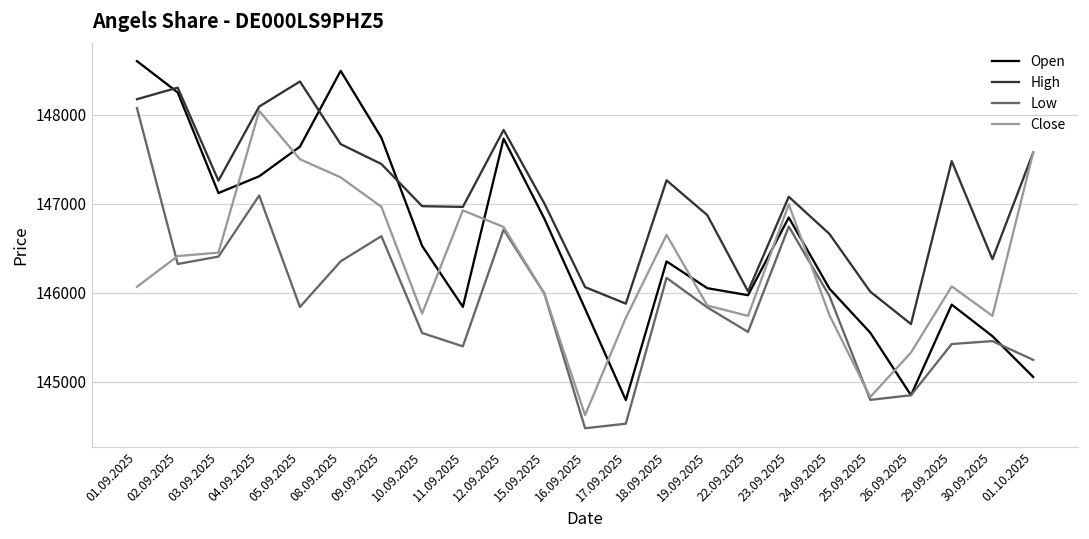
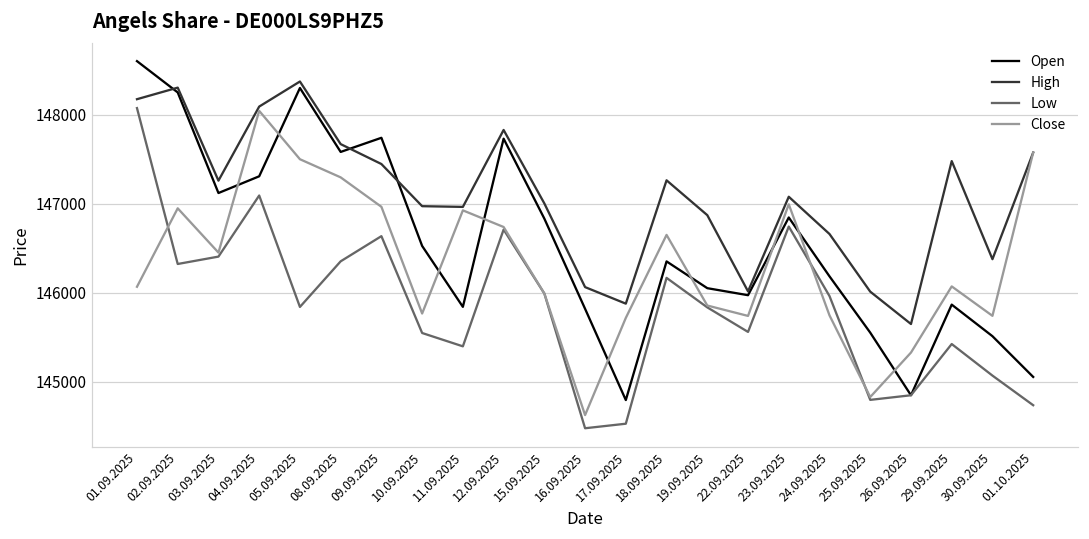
Close, 02.09.2025: 146400 -> 146900
Open, 05.09.2025: 147600 -> 148300
Open, 08.09.2025: 148500 -> 147600
Open, 24.09.2025: 146000 -> 146200
Low, 30.09.2025: 145500 -> 145100
Low, 01.10.2025: 145200 -> 144700
